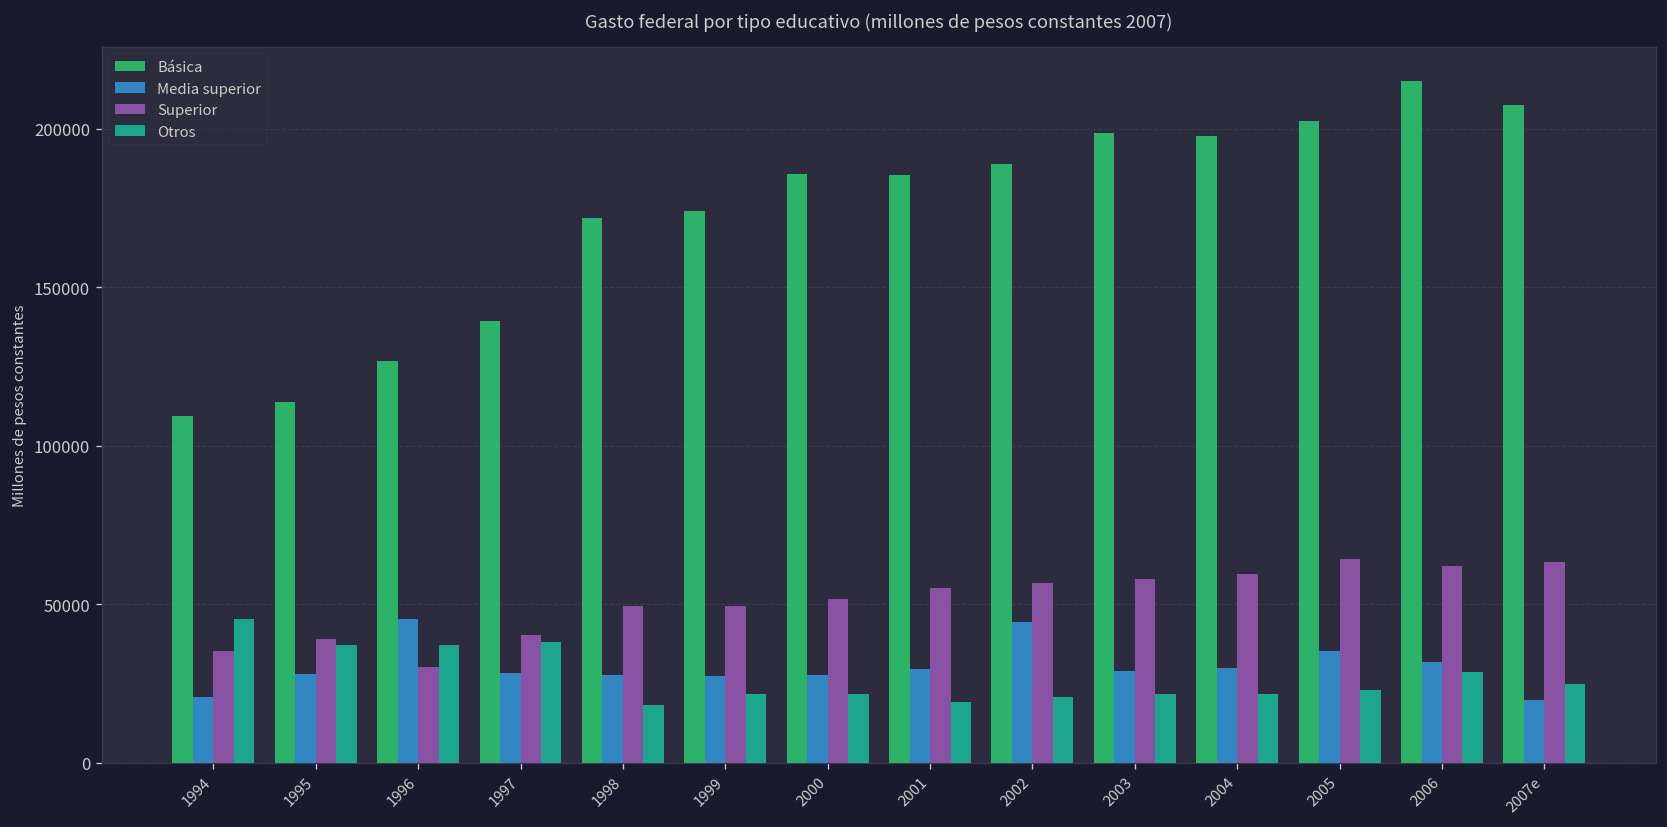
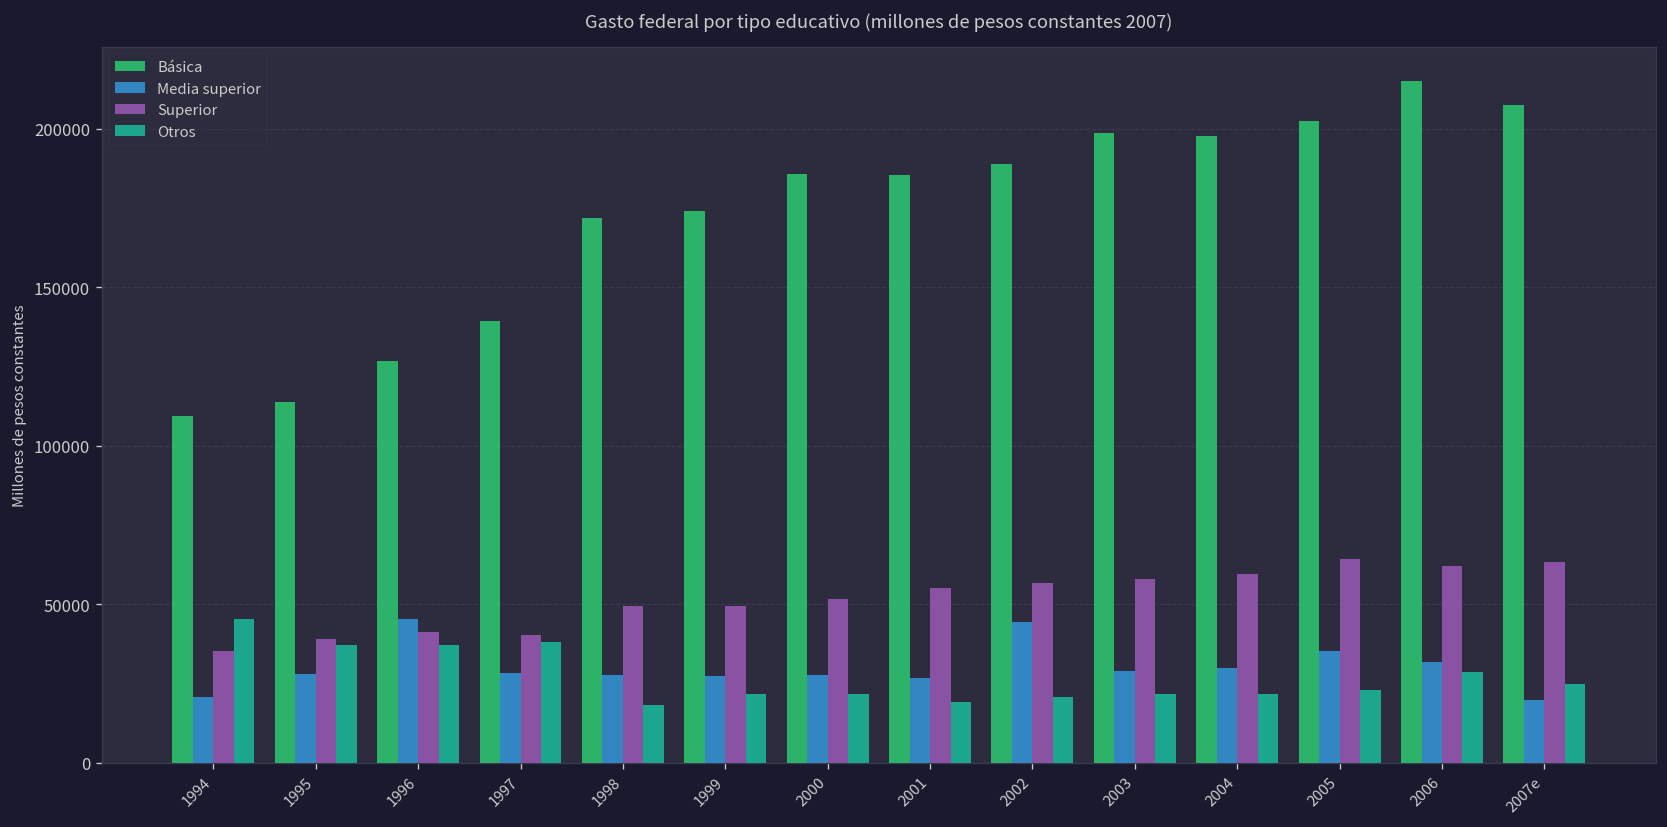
Superior, 1996: 30000 -> 41000
Media superior, 2001: 30000 -> 27000
